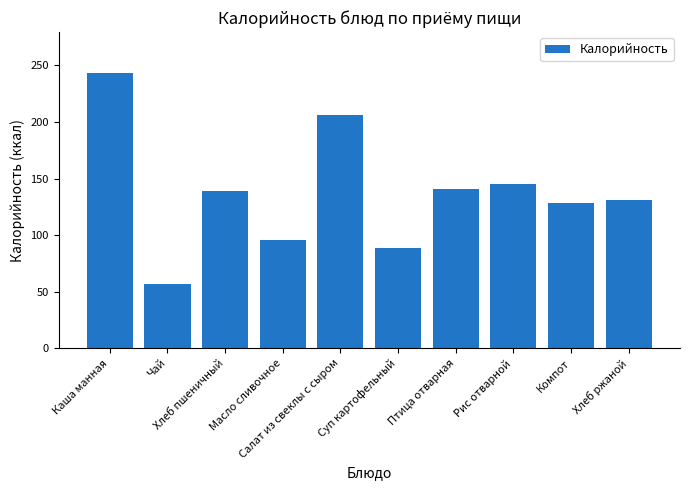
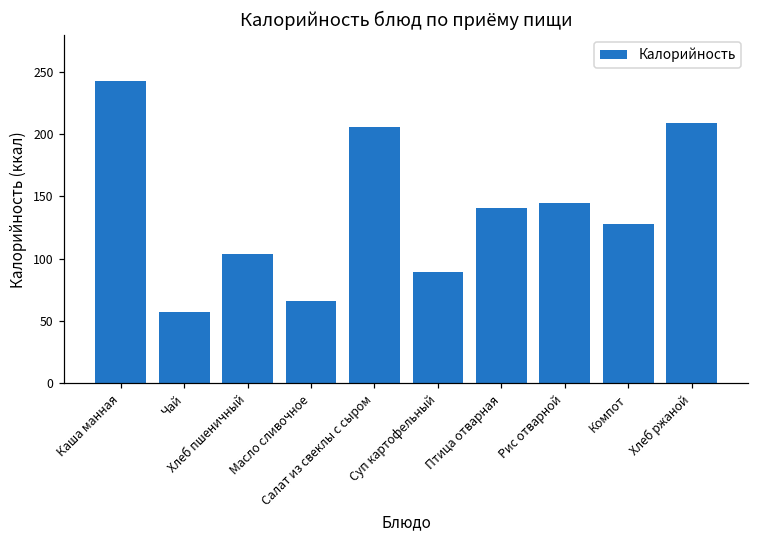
Хлеб пшеничный: 139 -> 104
Масло сливочное: 96 -> 66
Хлеб ржаной: 131 -> 209
